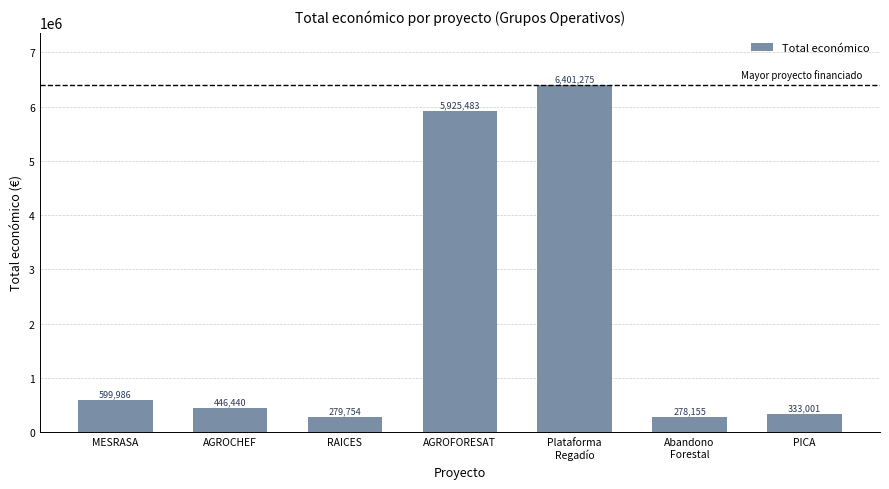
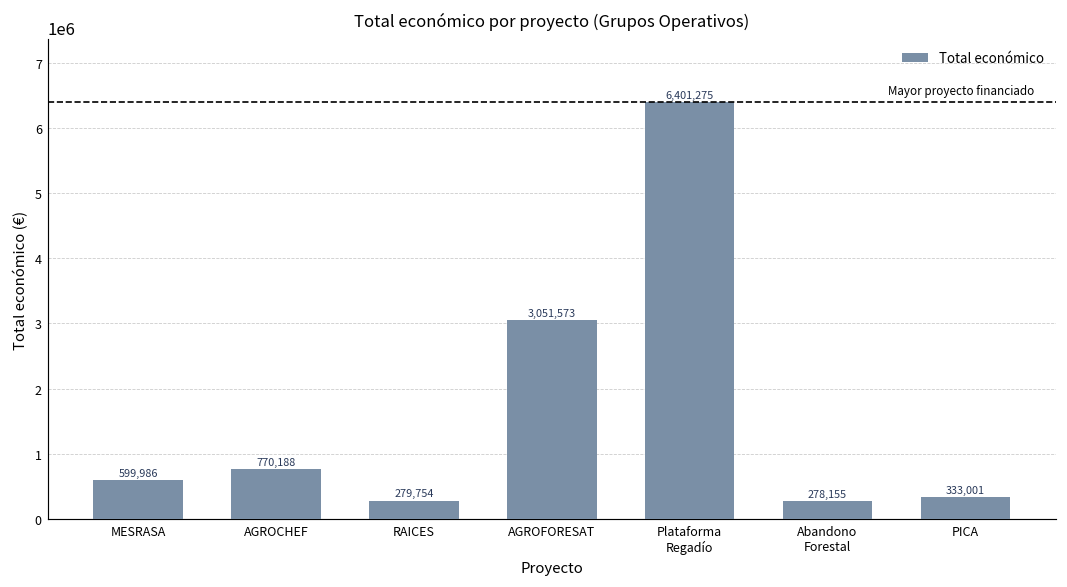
AGROCHEF: 446,440 -> 770,188
AGROFORESAT: 5,925,483 -> 3,051,573
